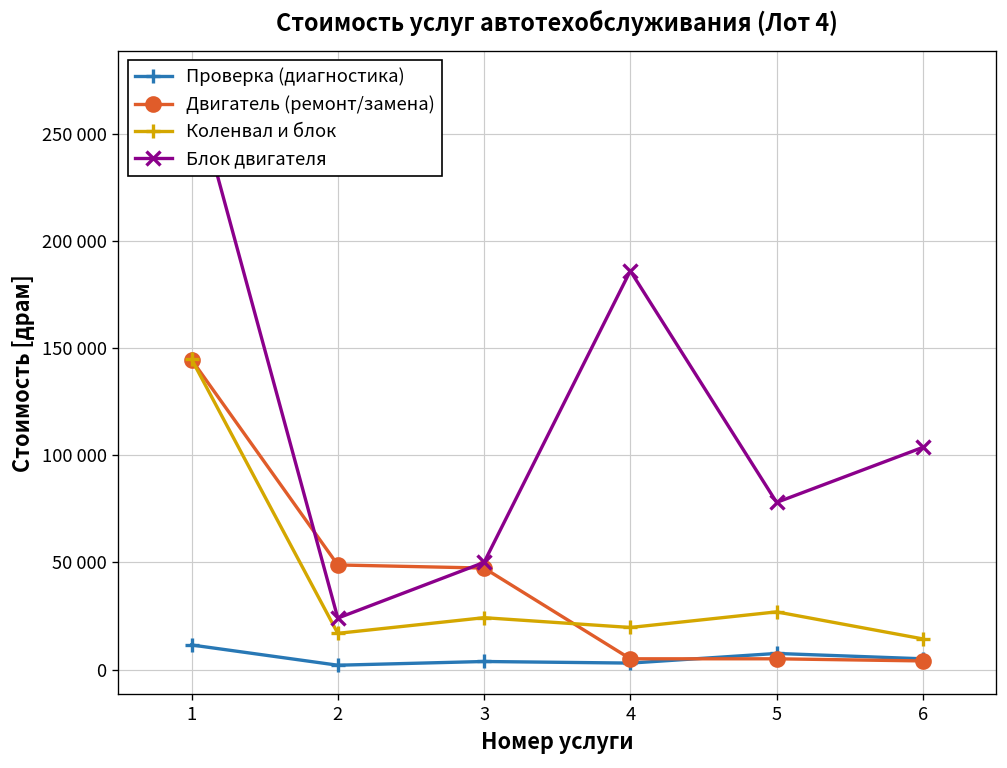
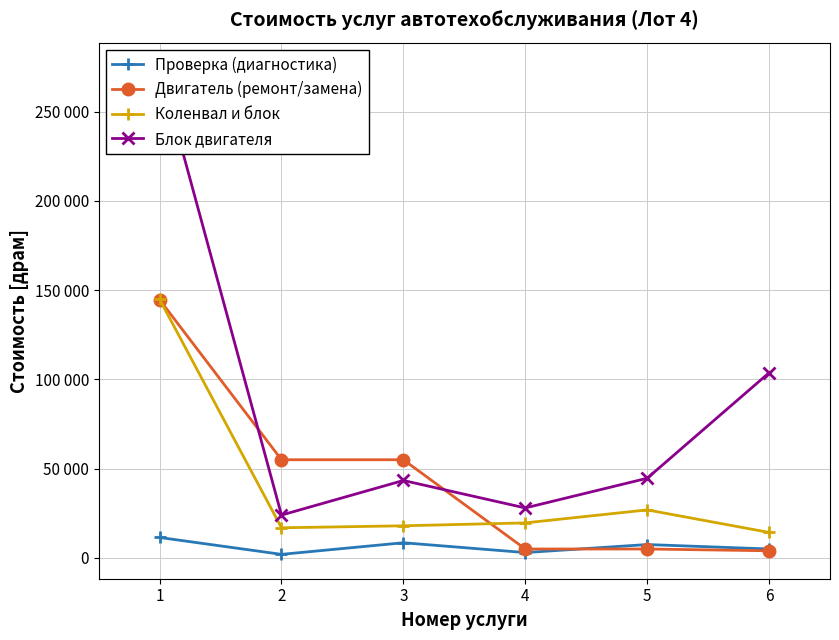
Двигатель (ремонт/замена), 2: 49000 -> 55000
Проверка (диагностика), 3: 4000 -> 9000
Двигатель (ремонт/замена), 3: 47000 -> 55000
Коленвал и блок, 3: 24000 -> 18000
Блок двигателя, 3: 50000 -> 43000
Блок двигателя, 4: 186000 -> 28000
Блок двигателя, 5: 78000 -> 45000
